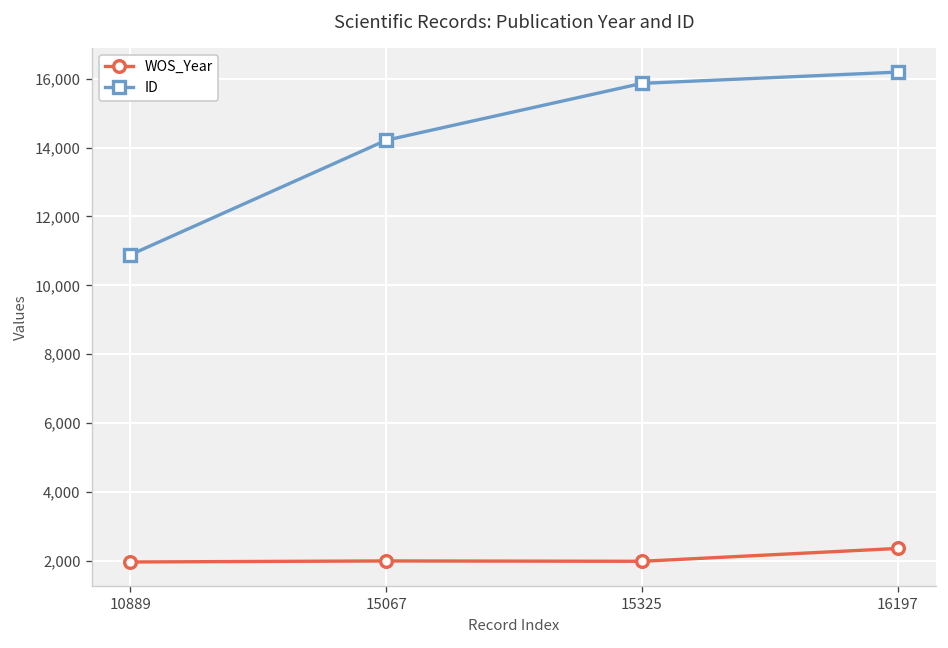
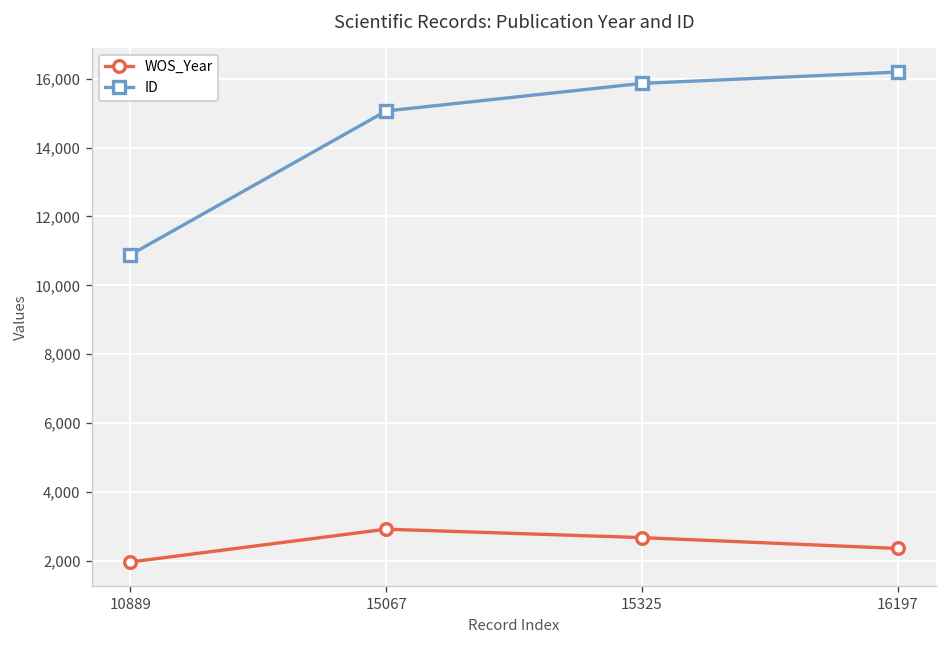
WOS_Year, 15067: 2,000 -> 2,900
ID, 15067: 14,200 -> 15,100
WOS_Year, 15325: 2,000 -> 2,700
